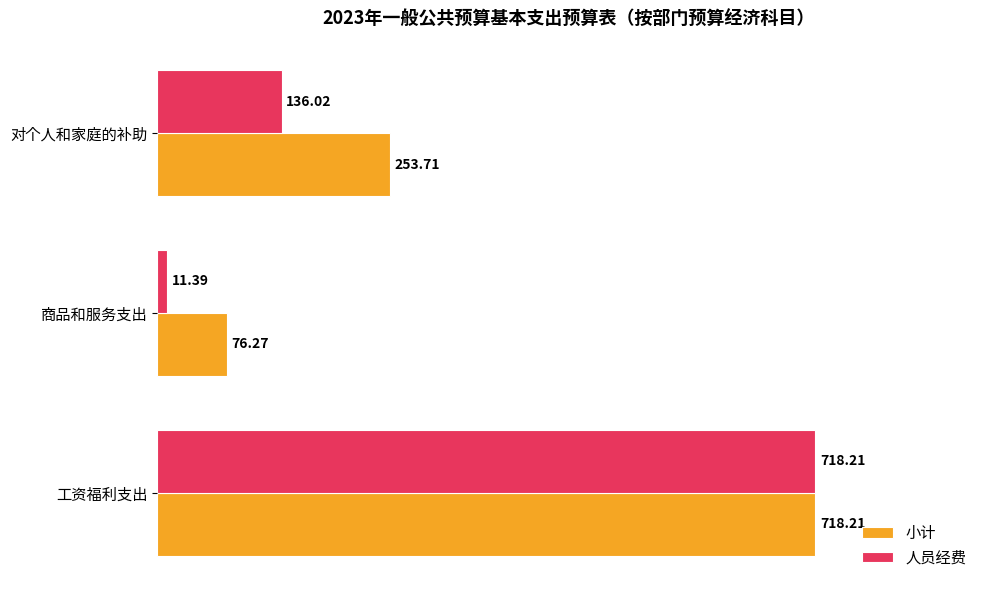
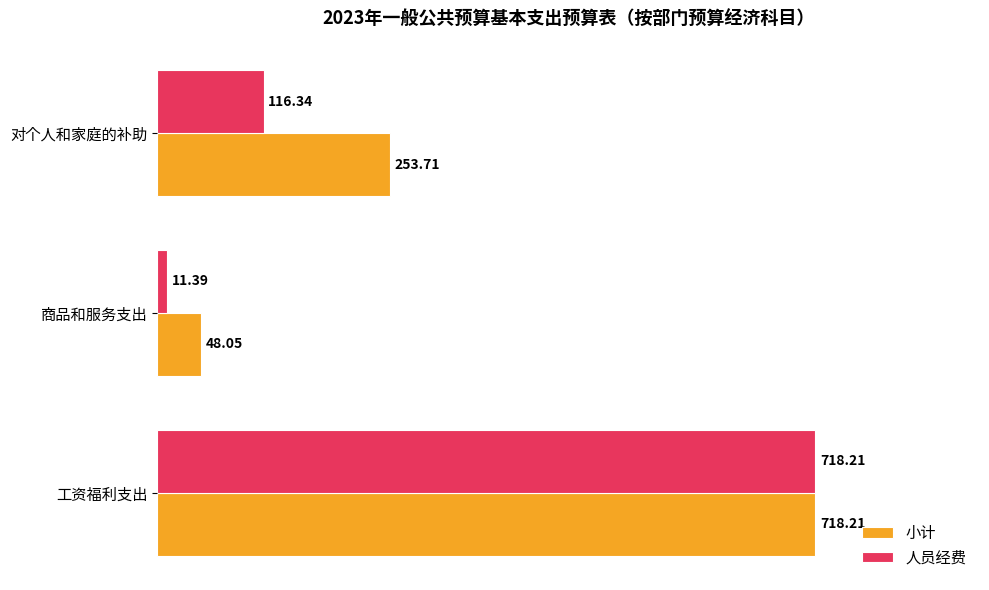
人员经费, 对个人和家庭的补助: 136.02 -> 116.34
小计, 商品和服务支出: 76.27 -> 48.05
